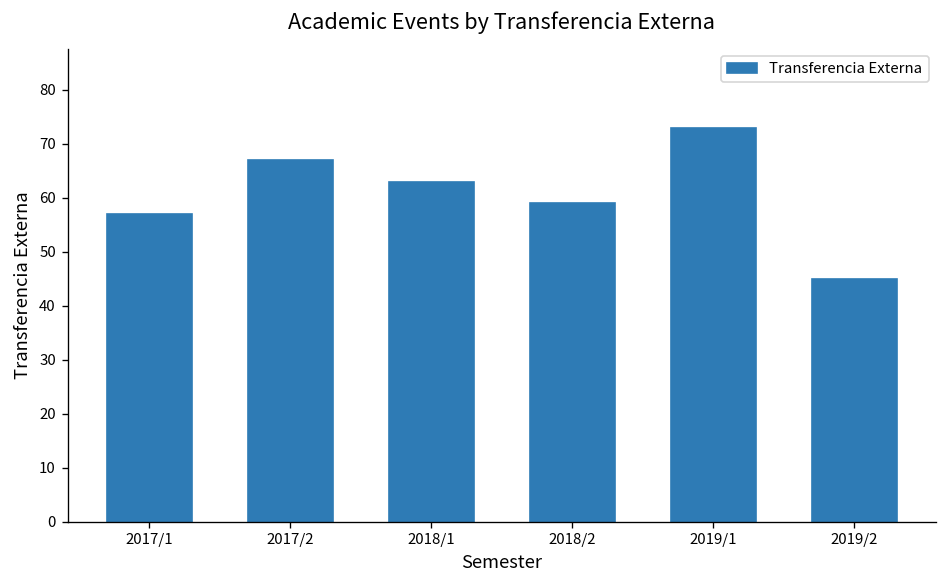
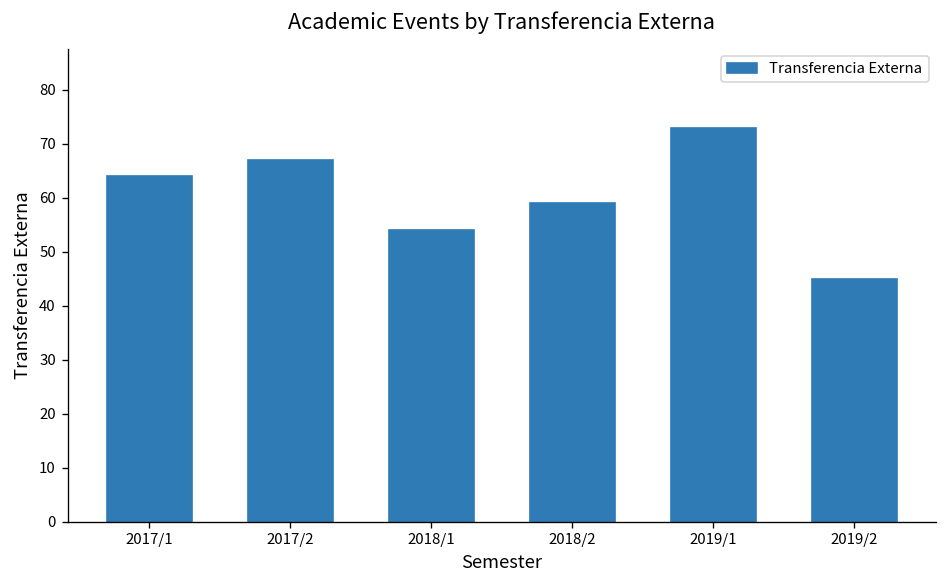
2017/1: 57 -> 64
2018/1: 63 -> 54
